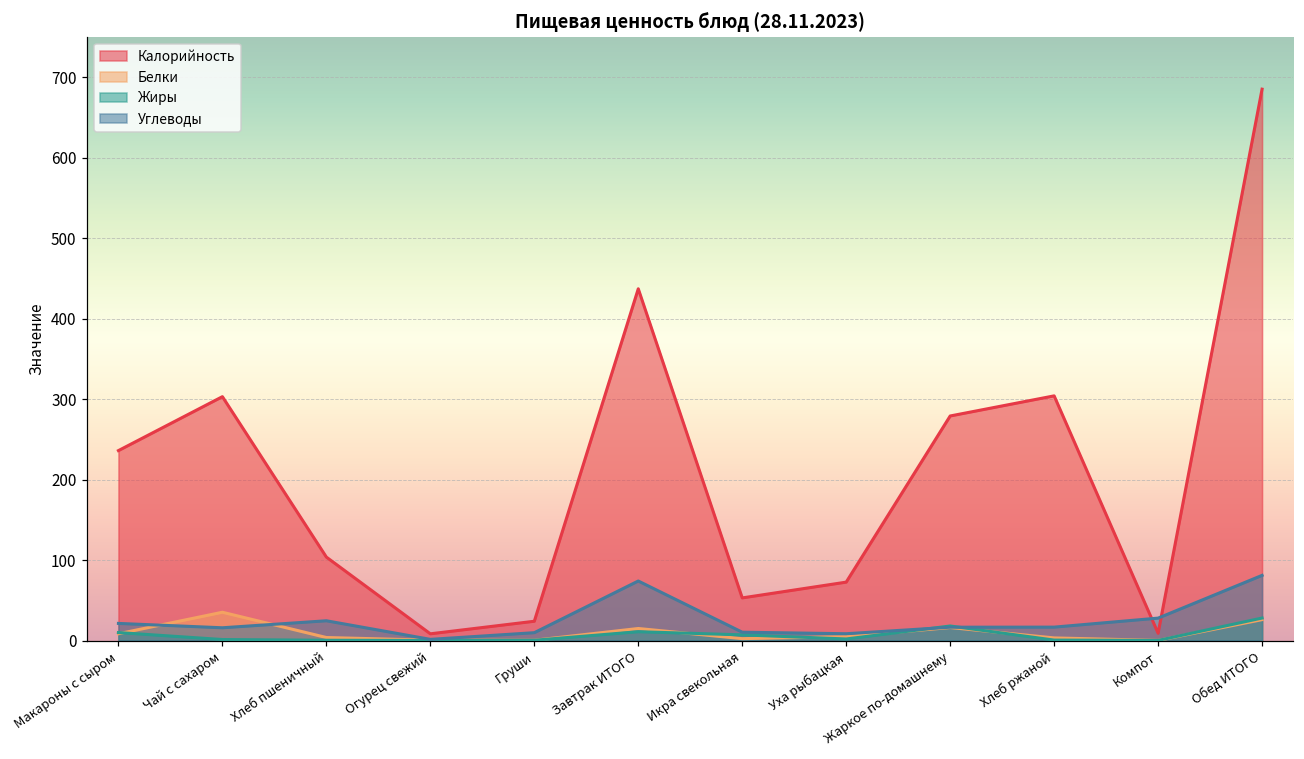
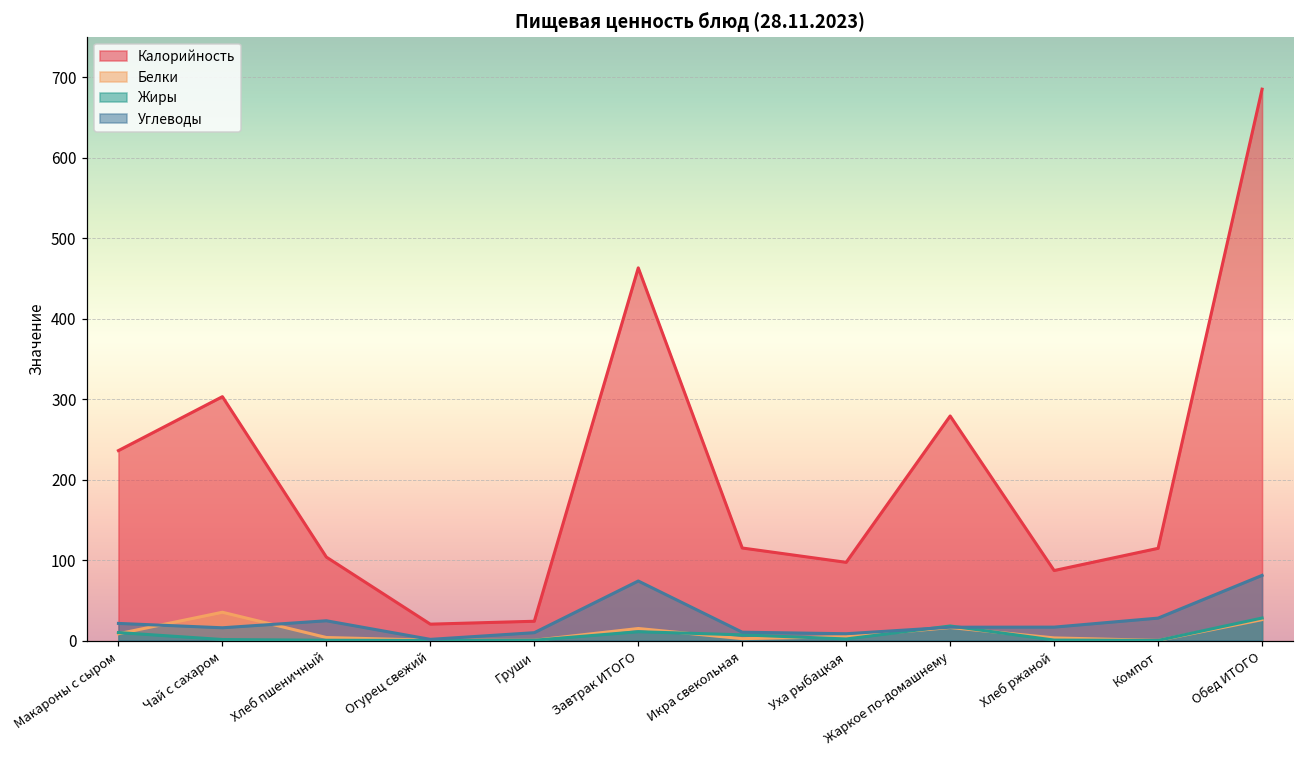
Калорийность, Огурец свежий: 10 -> 20
Калорийность, Завтрак ИТОГО: 440 -> 460
Калорийность, Икра свекольная: 50 -> 120
Калорийность, Уха рыбацкая: 70 -> 100
Калорийность, Хлеб ржаной: 300 -> 90
Калорийность, Компот: 10 -> 110
